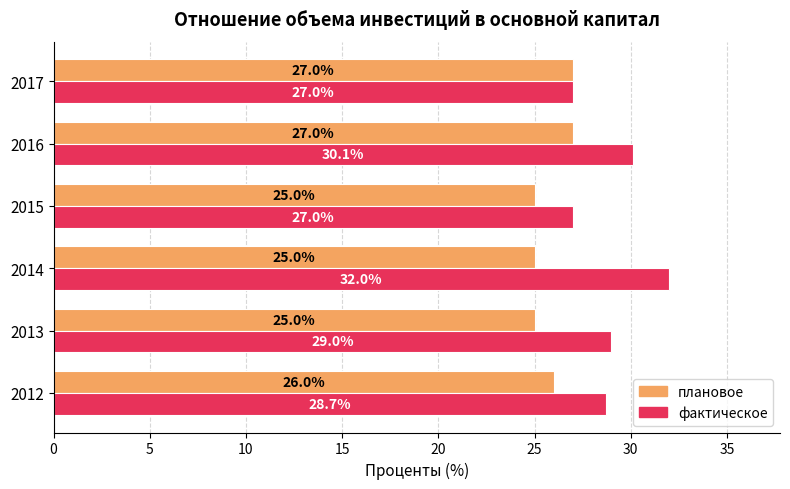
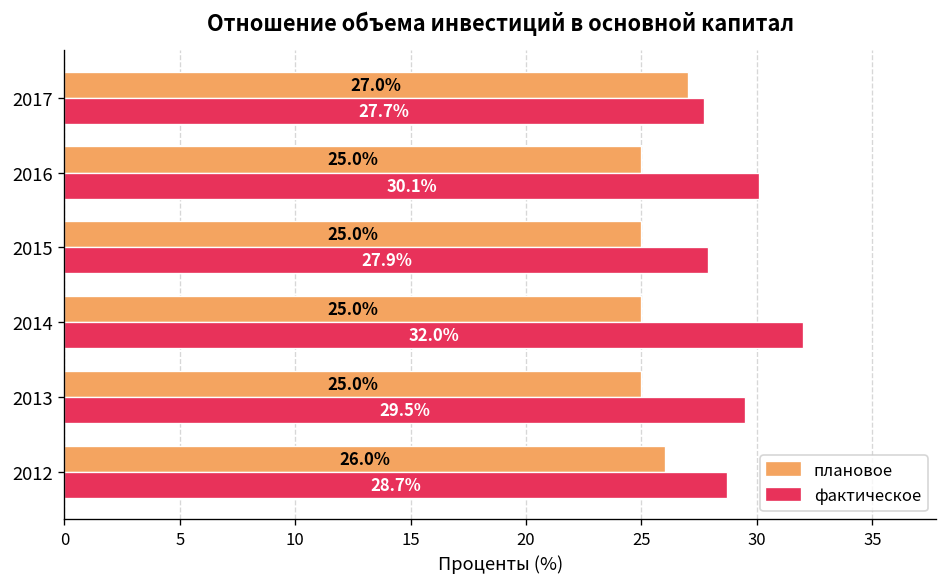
фактическое, 2017: 27.0% -> 27.7%
плановое, 2016: 27.0% -> 25.0%
фактическое, 2015: 27.0% -> 27.9%
фактическое, 2013: 29.0% -> 29.5%
